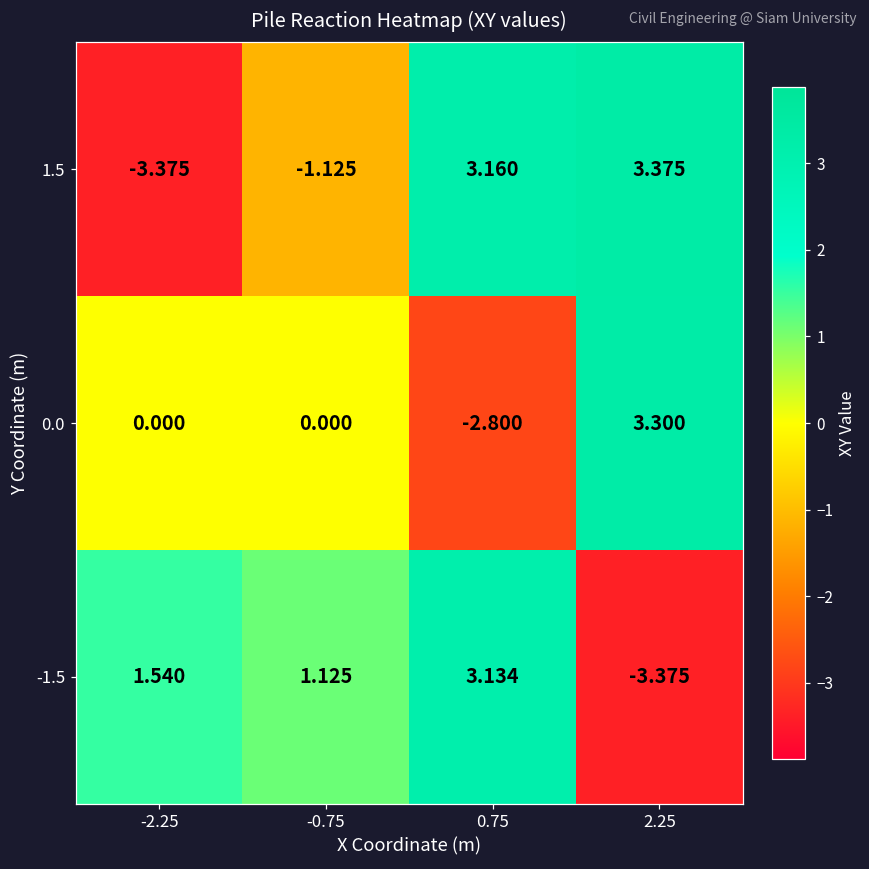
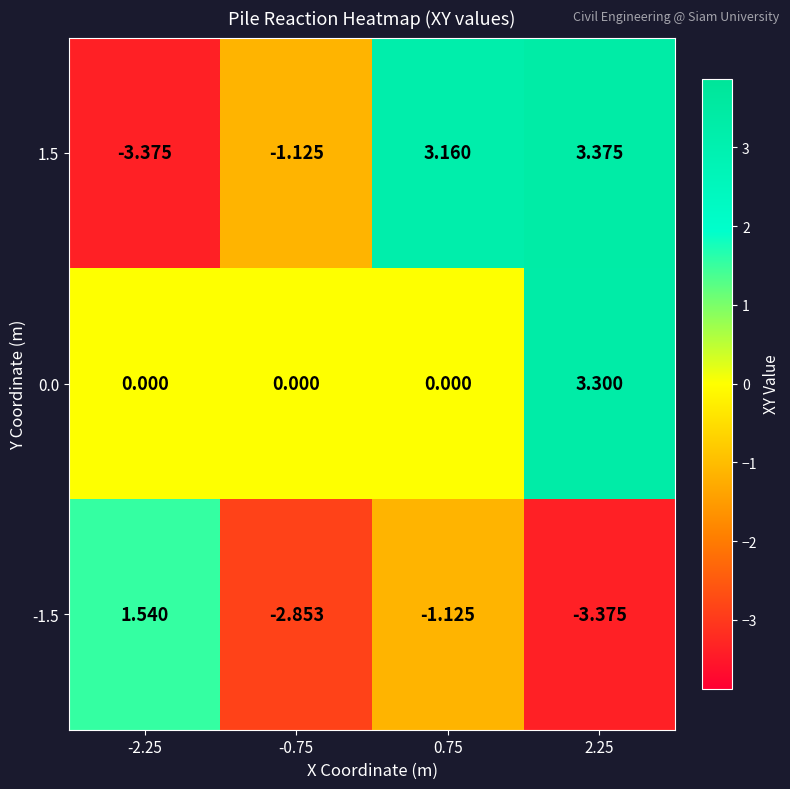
0.0, 0.75: -2.800 -> 0.000
-1.5, -0.75: 1.125 -> -2.853
-1.5, 0.75: 3.134 -> -1.125
